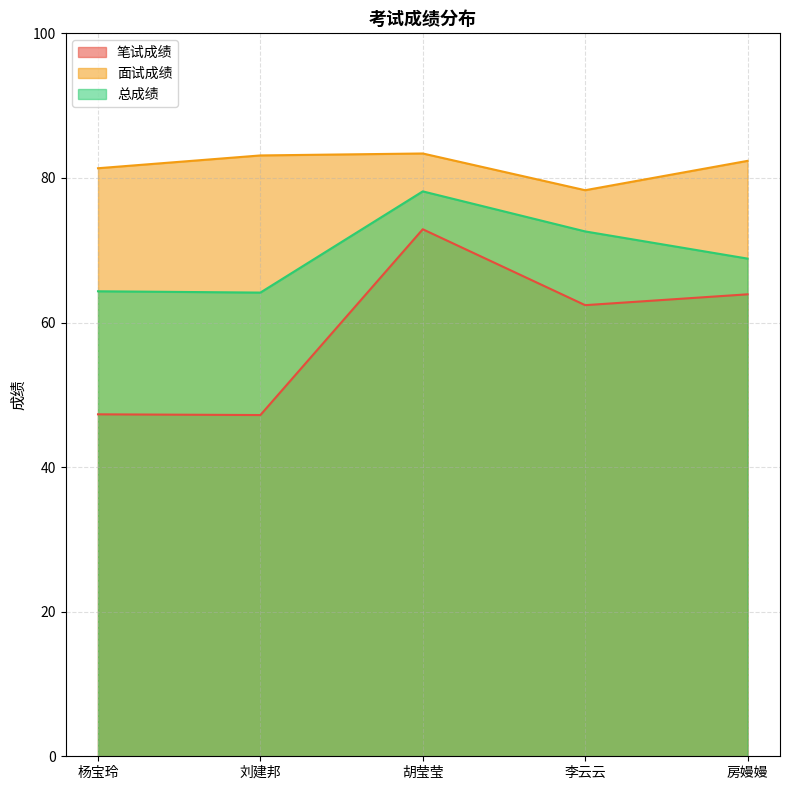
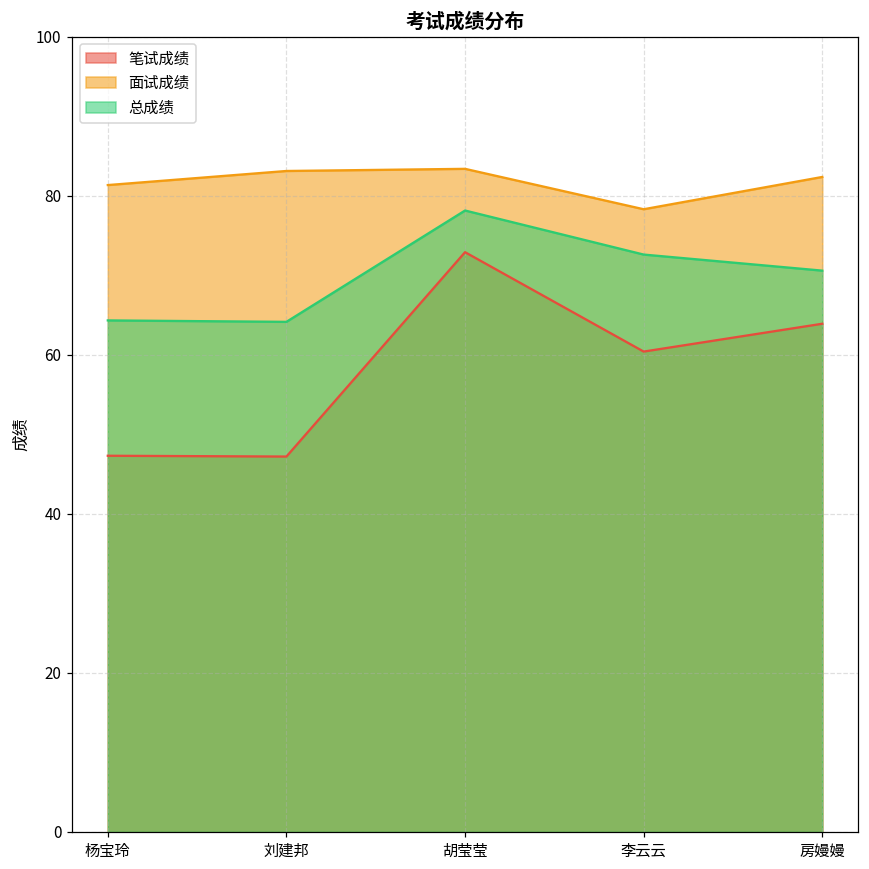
笔试成绩, 李云云: 62 -> 60
总成绩, 房嫚嫚: 69 -> 71
